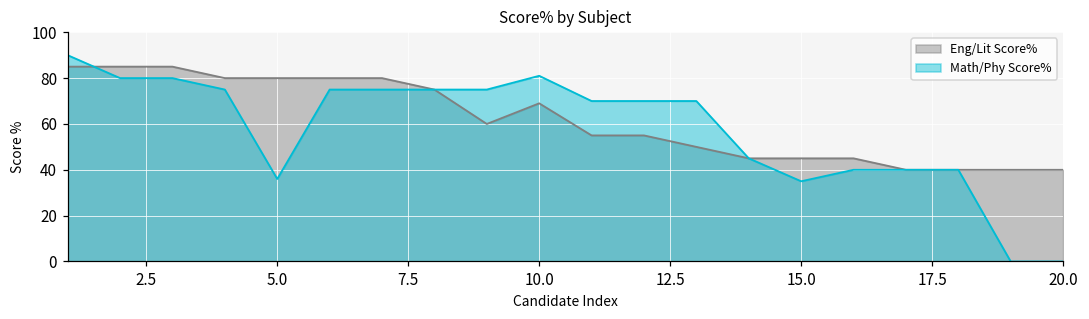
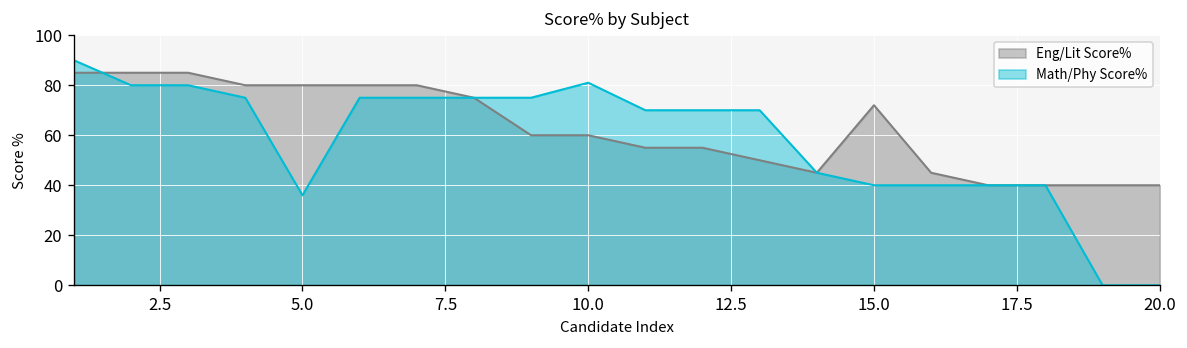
Eng/Lit Score%, 10.0: 69 -> 60
Eng/Lit Score%, 15.0: 45 -> 72
Math/Phy Score%, 15.0: 35 -> 40
